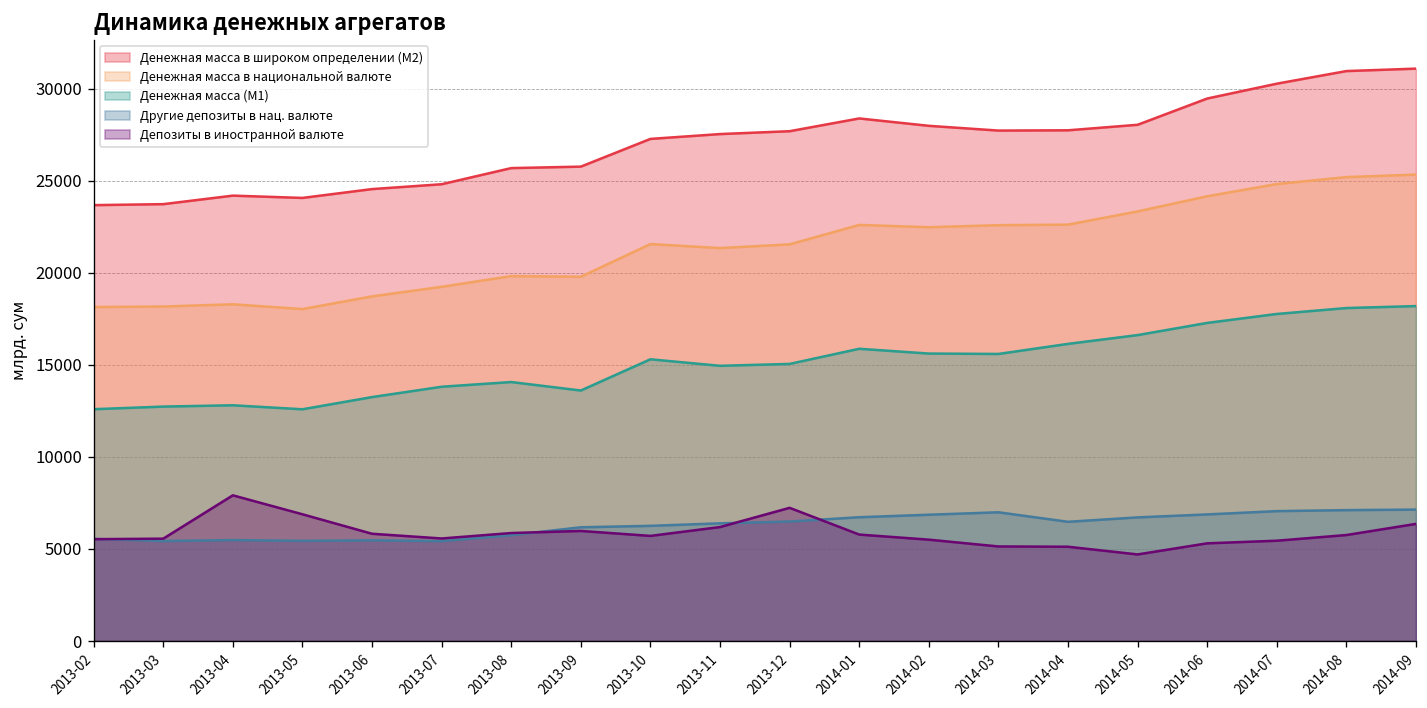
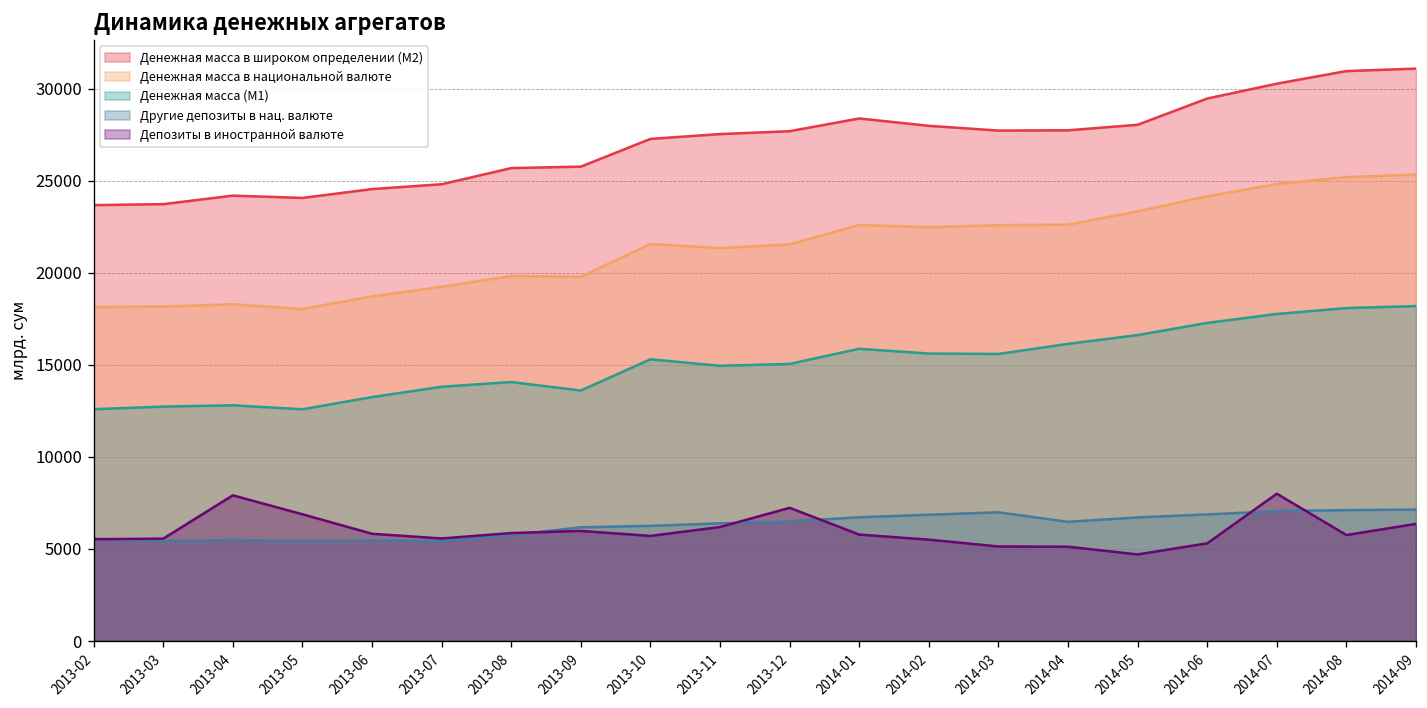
Депозиты в иностранной валюте, 2014-07: 5400 -> 8000
